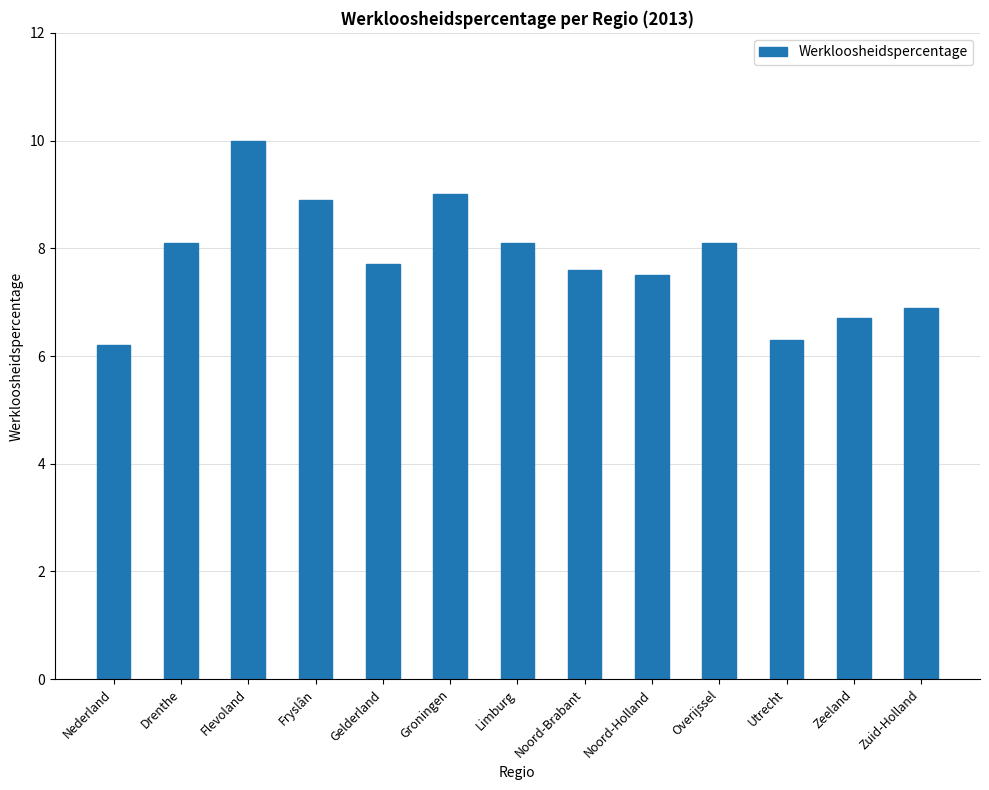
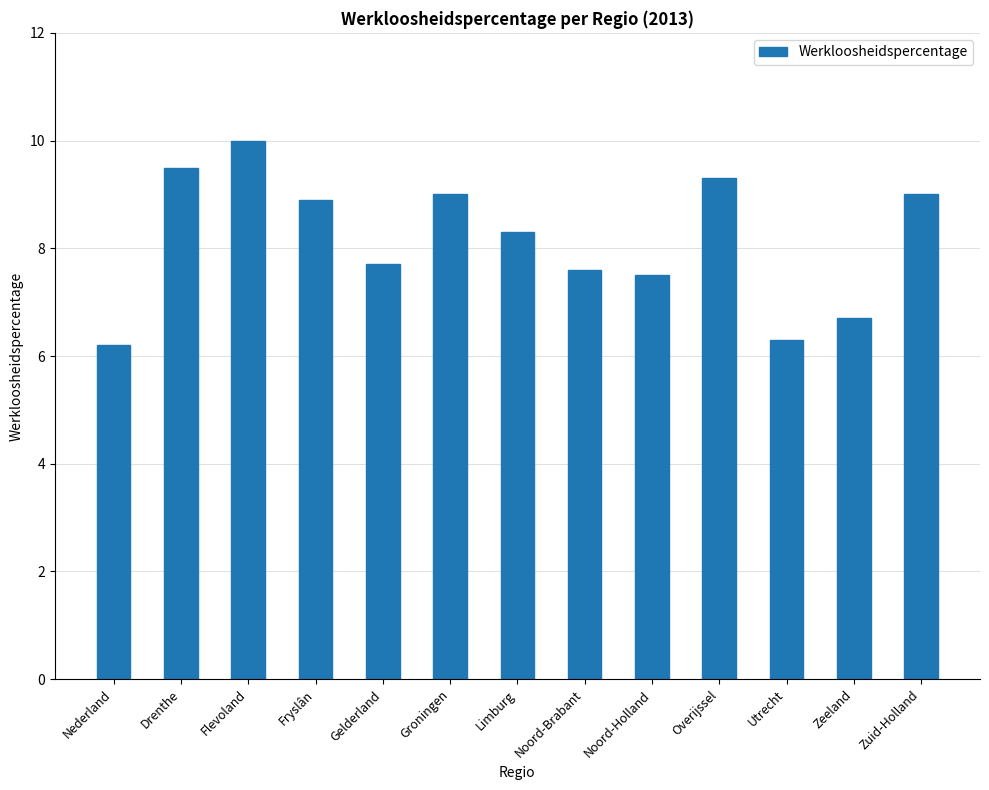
Drenthe: 8.1 -> 9.5
Limburg: 8.1 -> 8.3
Overijssel: 8.1 -> 9.3
Zuid-Holland: 6.9 -> 9.0
